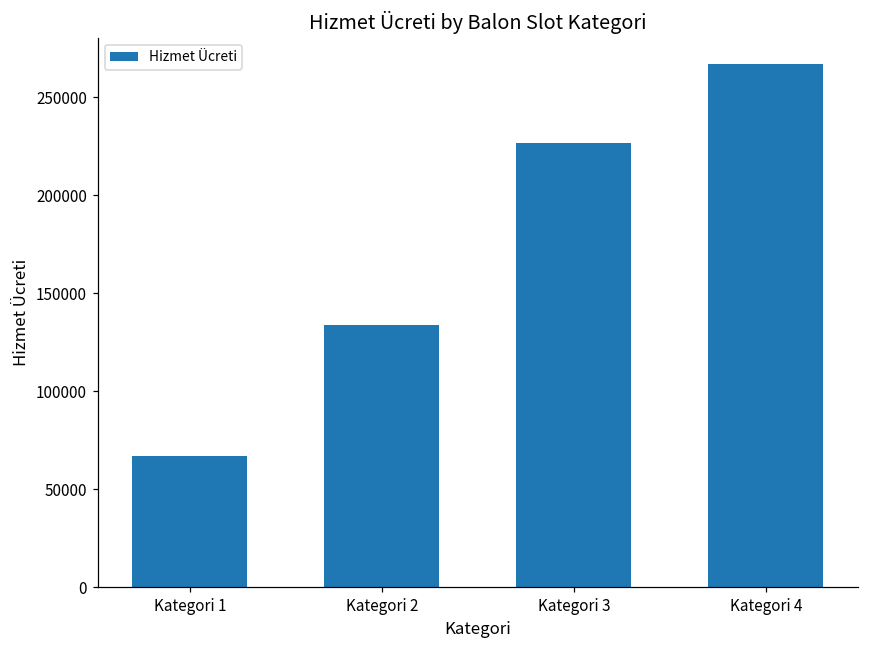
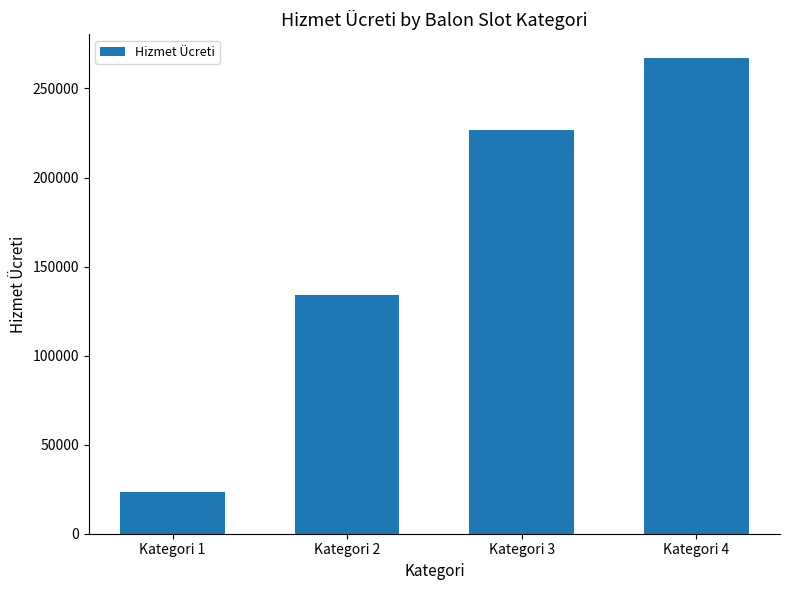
Kategori 1: 67000 -> 23000
